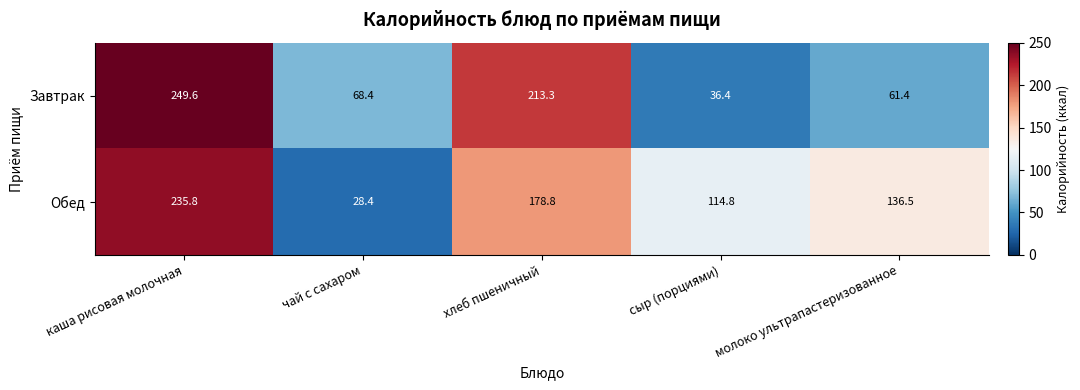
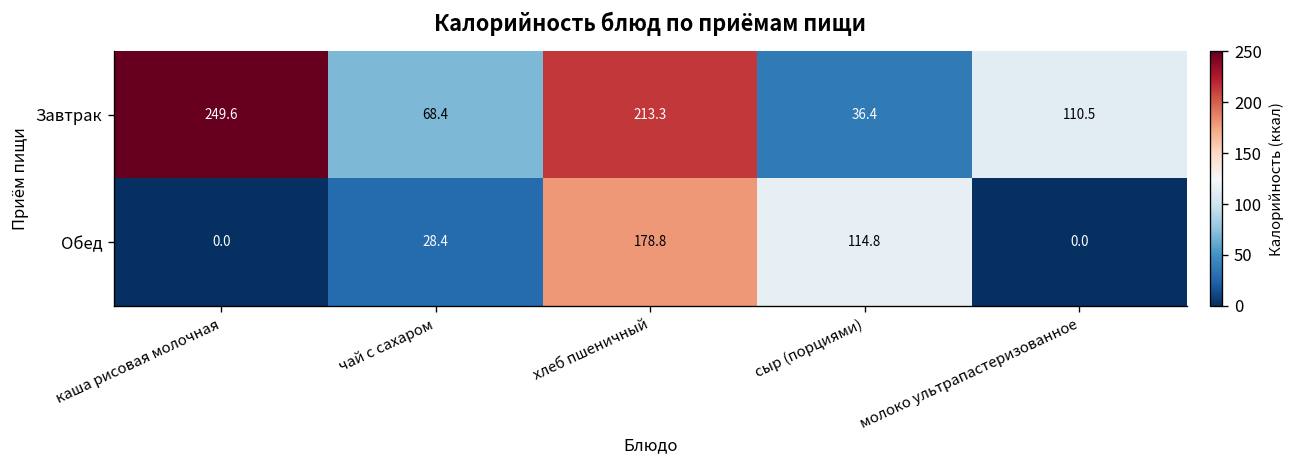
Завтрак, молоко ультрапастеризованное: 61.4 -> 110.5
Обед, каша рисовая молочная: 235.8 -> 0.0
Обед, молоко ультрапастеризованное: 136.5 -> 0.0
